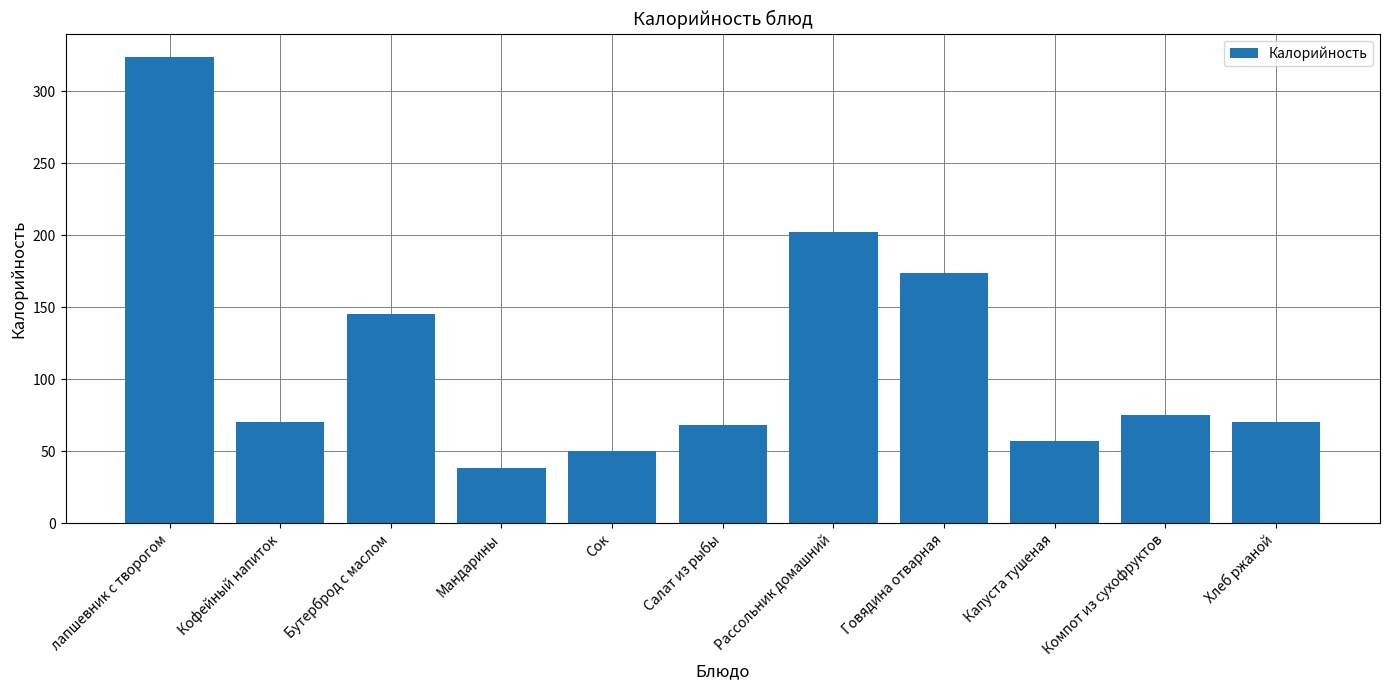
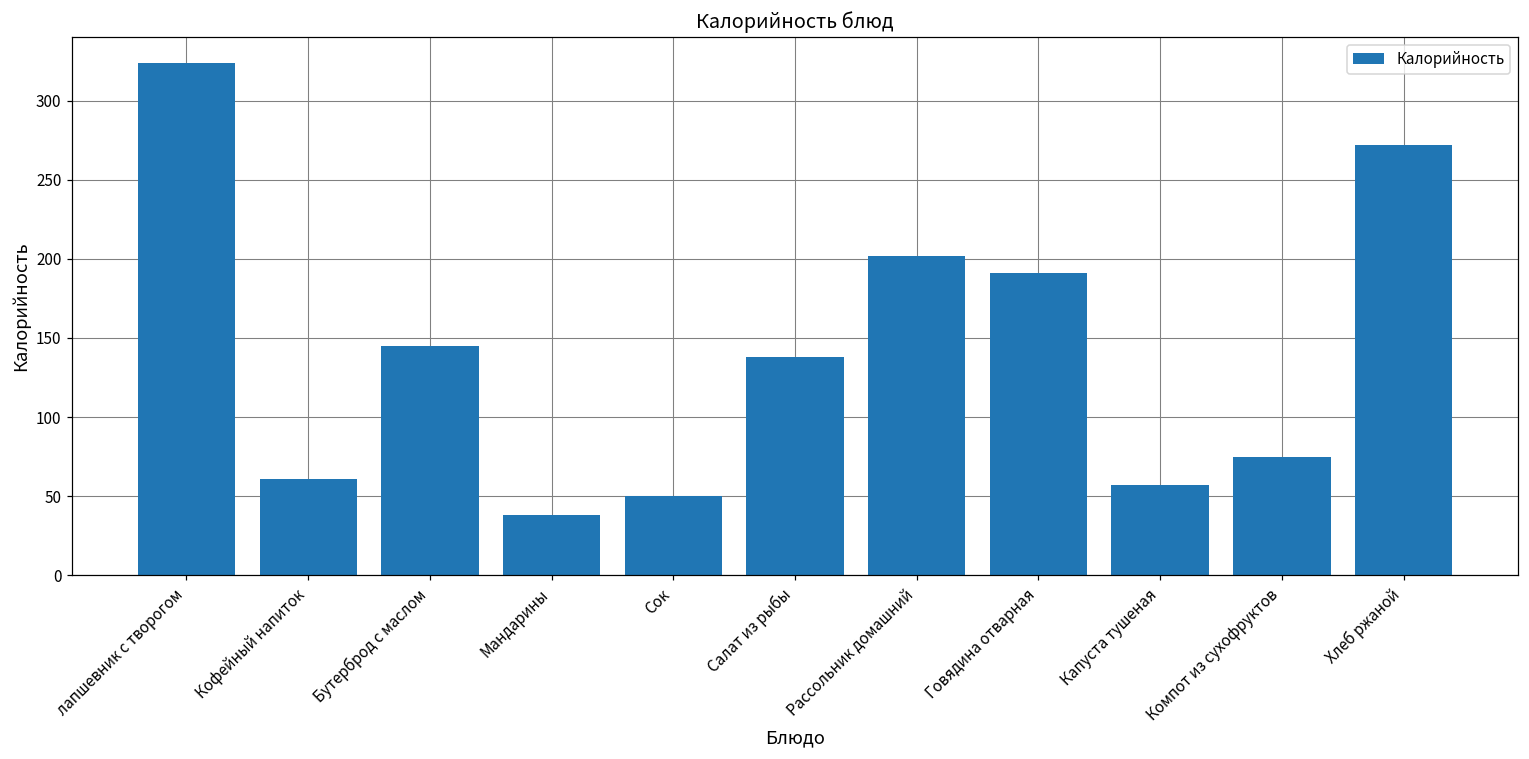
Кофейный напиток: 70 -> 61
Салат из рыбы: 68 -> 138
Говядина отварная: 174 -> 191
Хлеб ржаной: 70 -> 272
